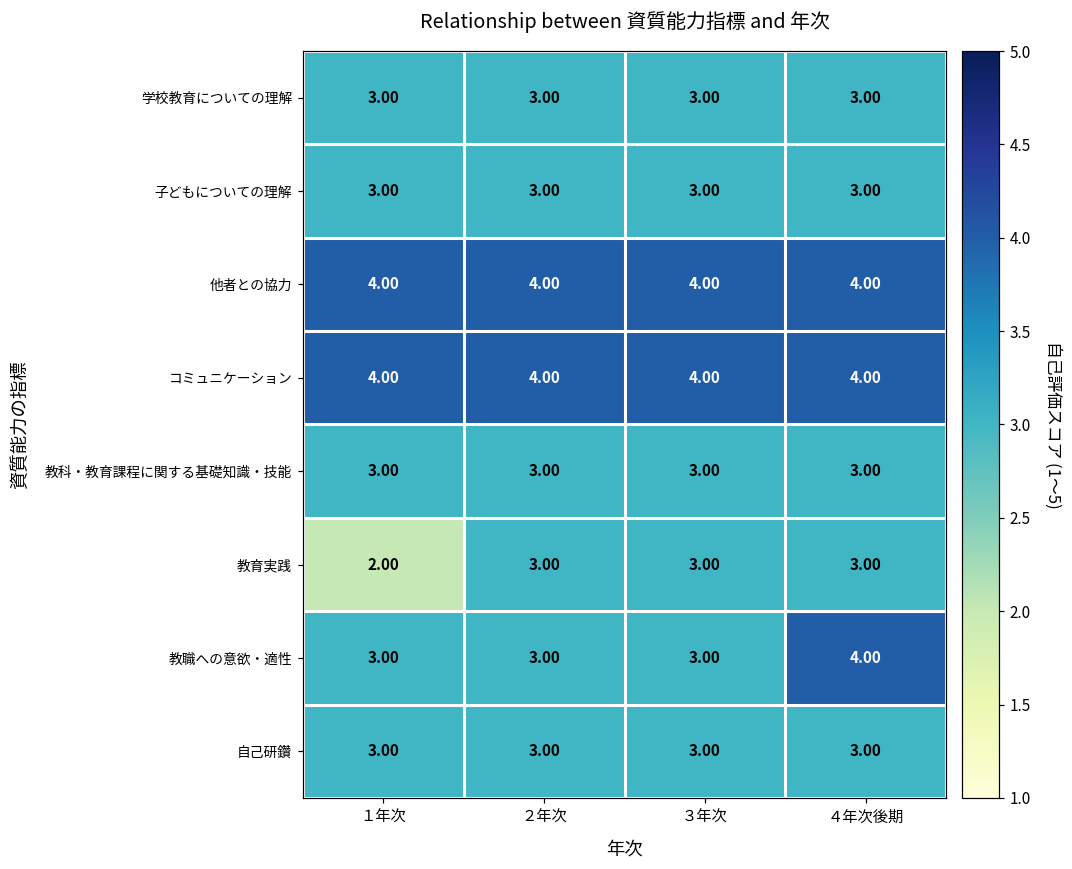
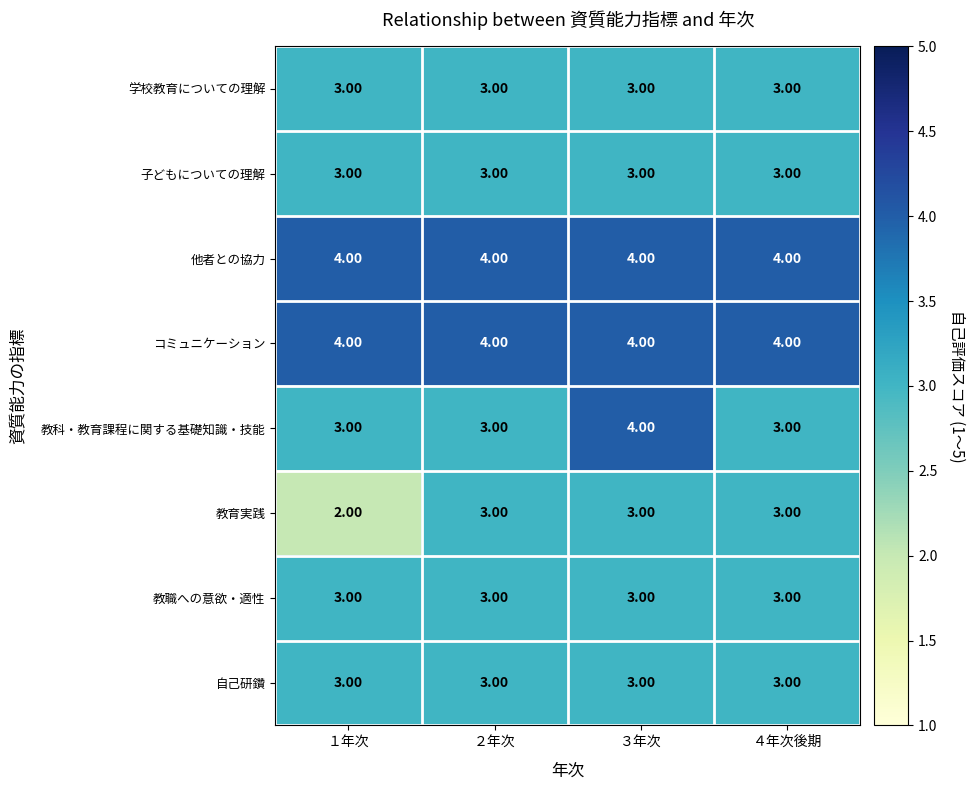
教科・教育課程に関する基礎知識・技能, ３年次: 3.00 -> 4.00
教職への意欲・適性, ４年次後期: 4.00 -> 3.00
